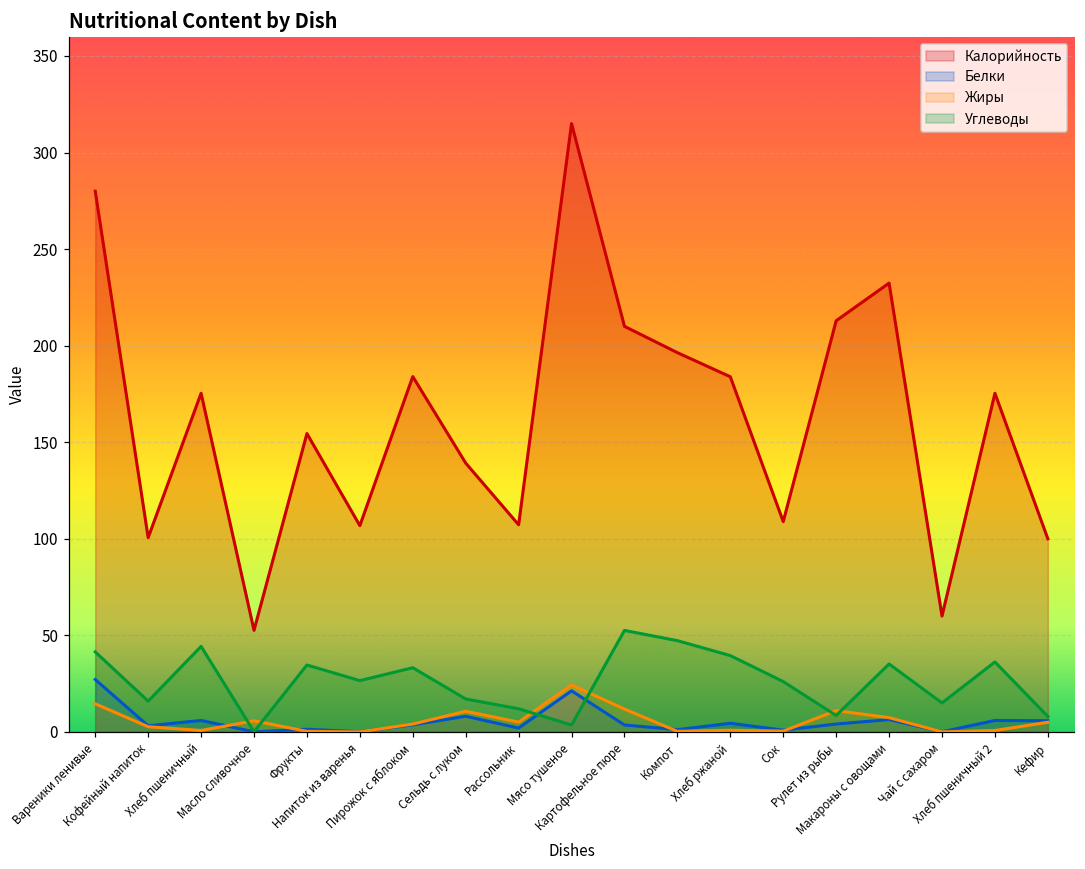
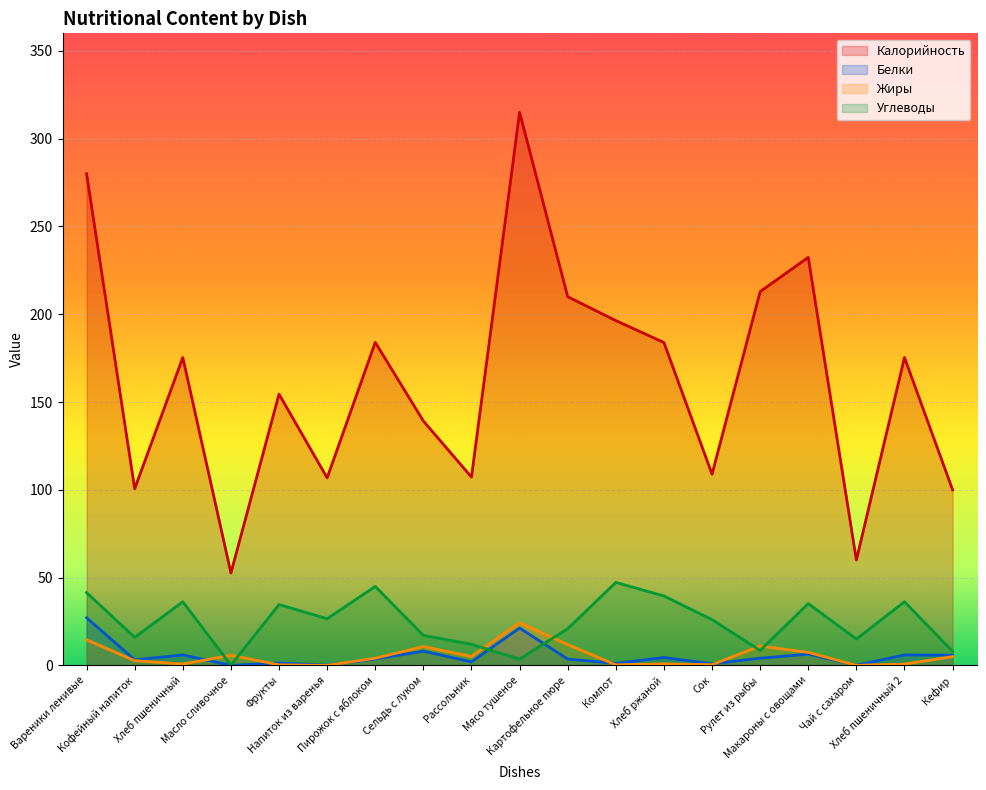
Углеводы, Хлеб пшеничный: 44 -> 36
Углеводы, Пирожок с яблоком: 33 -> 45
Углеводы, Картофельное пюре: 53 -> 21
